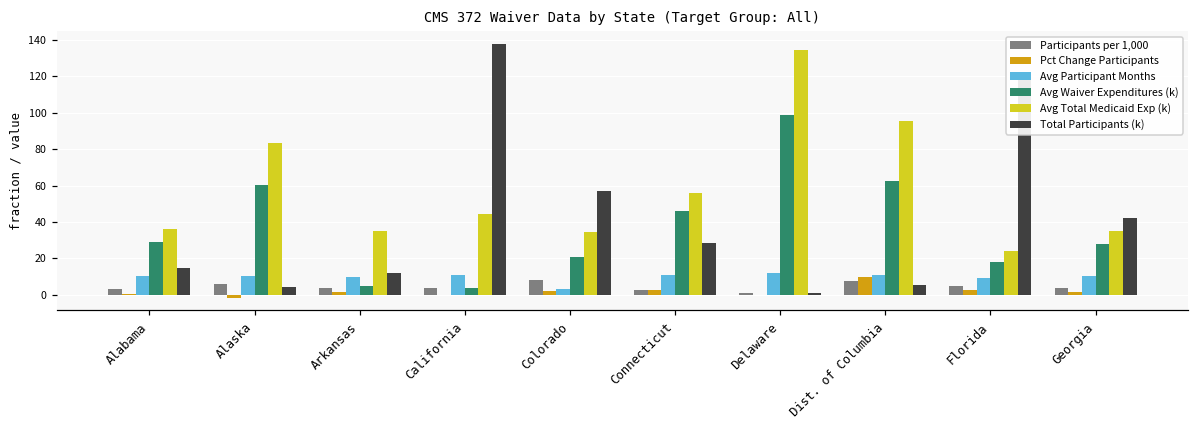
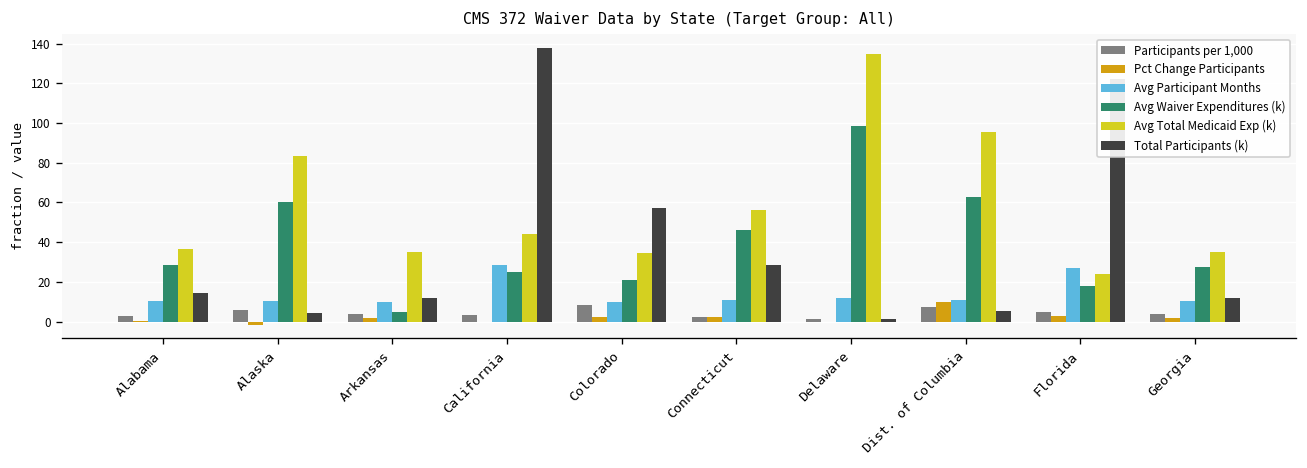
Avg Participant Months, California: 11 -> 29
Avg Waiver Expenditures (k), California: 4 -> 25
Avg Participant Months, Colorado: 3 -> 10
Avg Participant Months, Florida: 9 -> 27
Total Participants (k), Georgia: 42 -> 12
